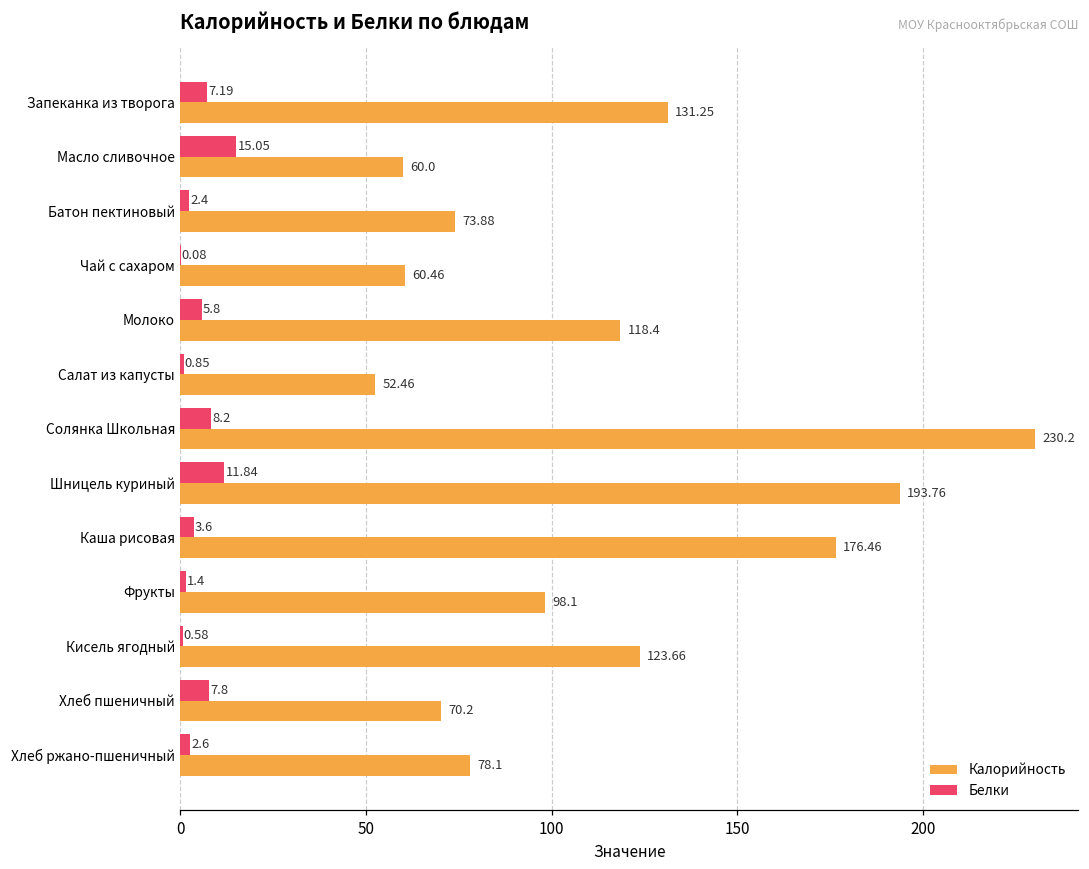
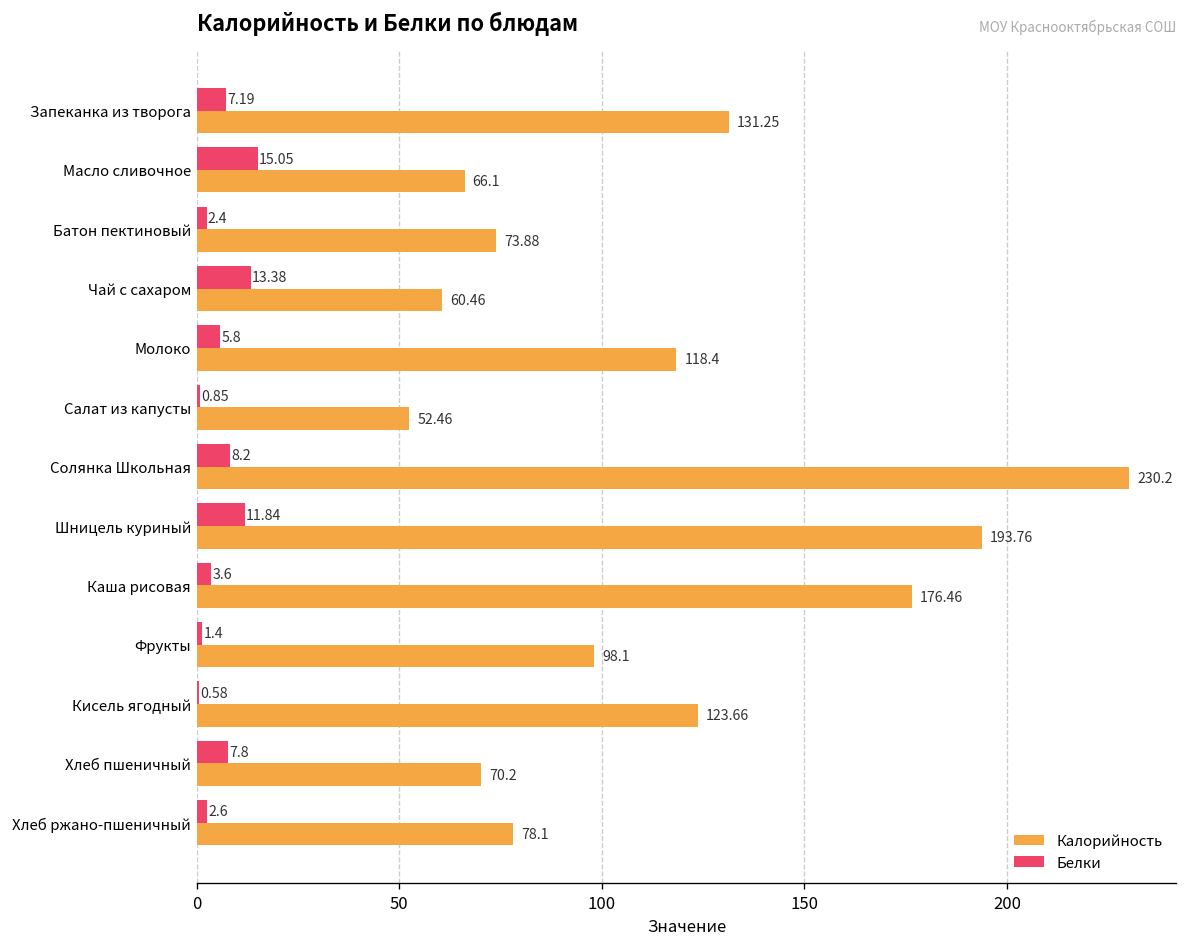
Калорийность, Масло сливочное: 60.0 -> 66.1
Белки, Чай с сахаром: 0.08 -> 13.38
